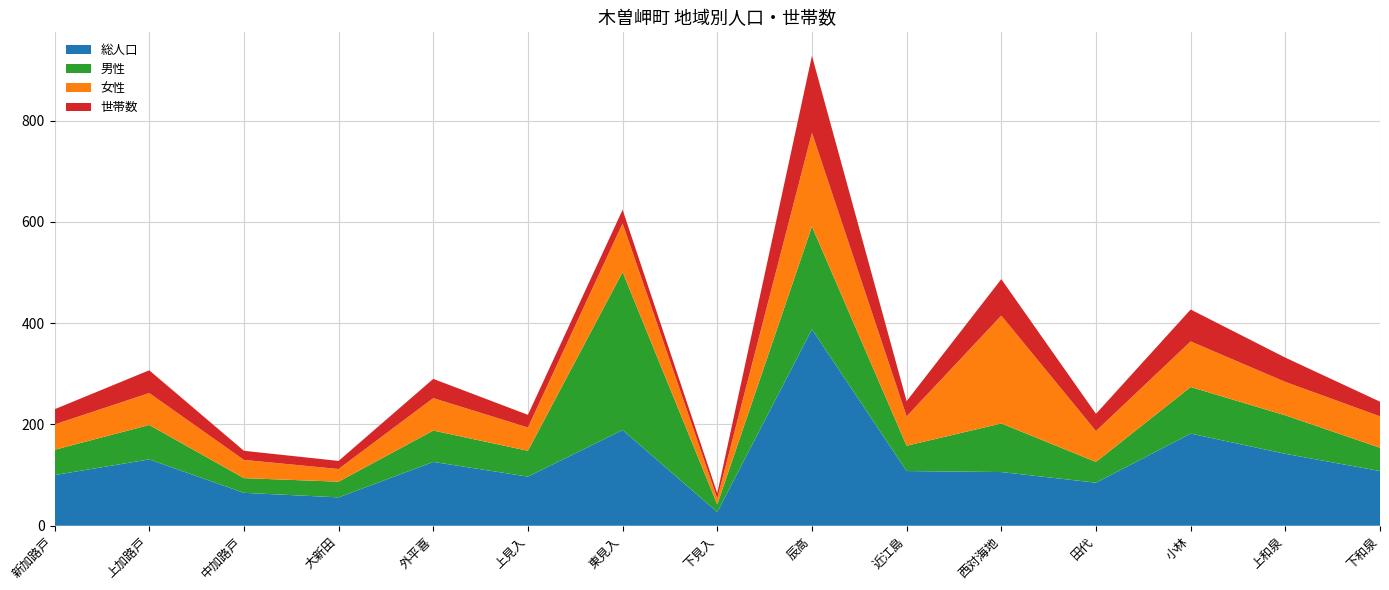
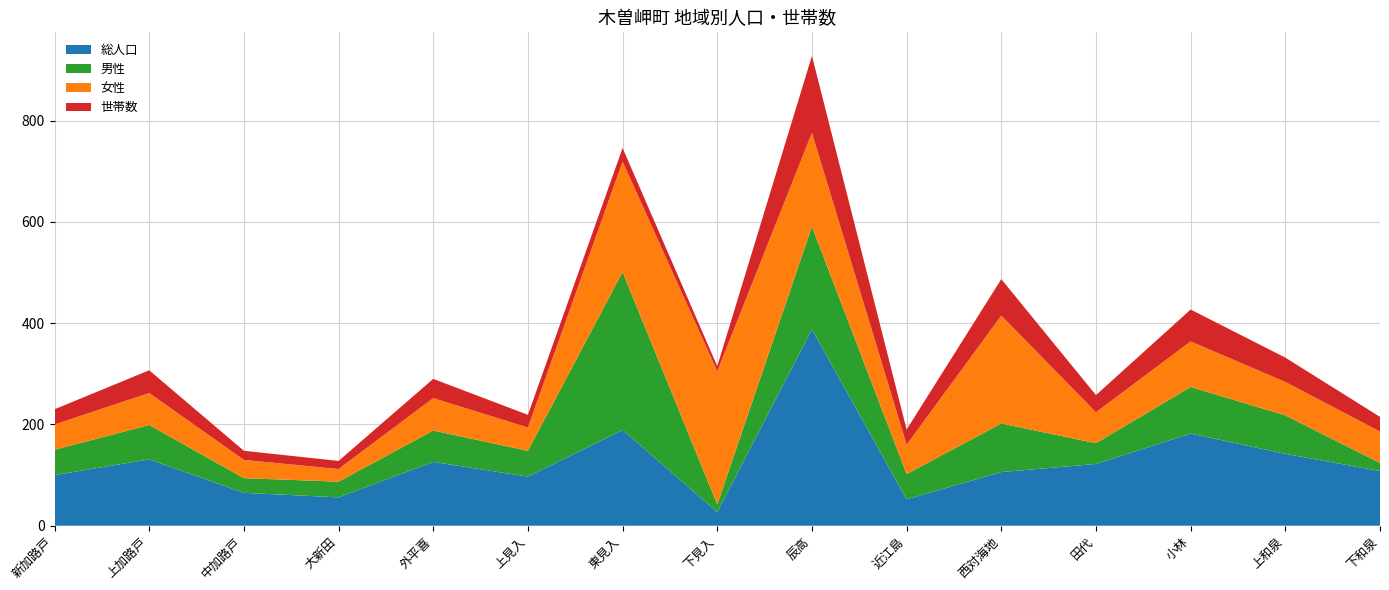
女性, 東見入: 100 -> 220
女性, 下見入: 10 -> 260
総人口, 近江島: 110 -> 50
総人口, 田代: 90 -> 120
男性, 下和泉: 50 -> 20
